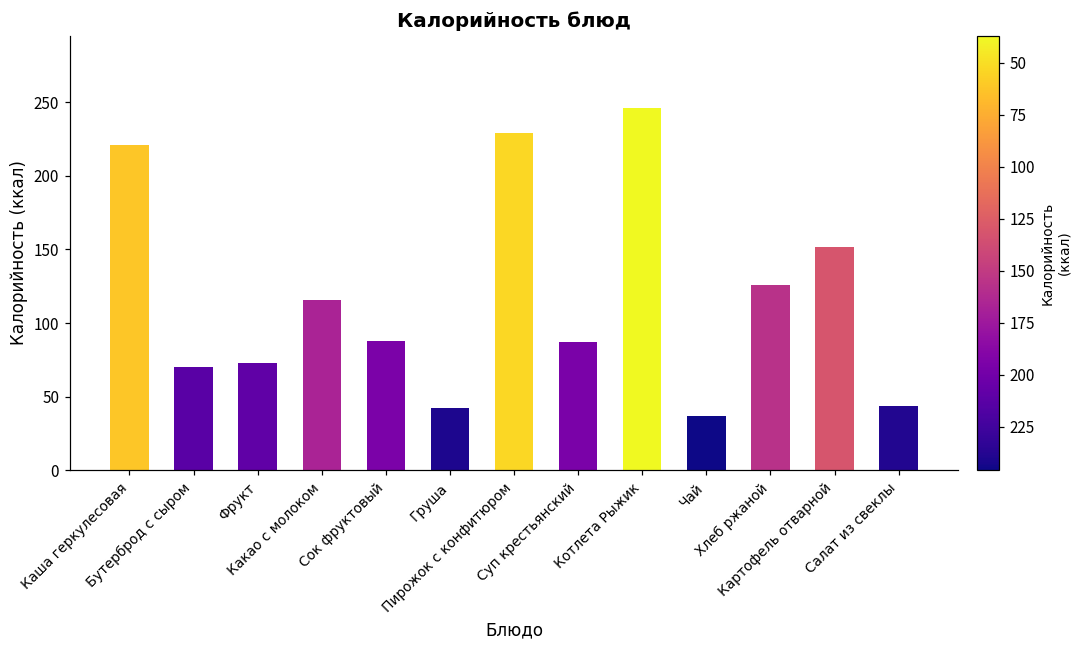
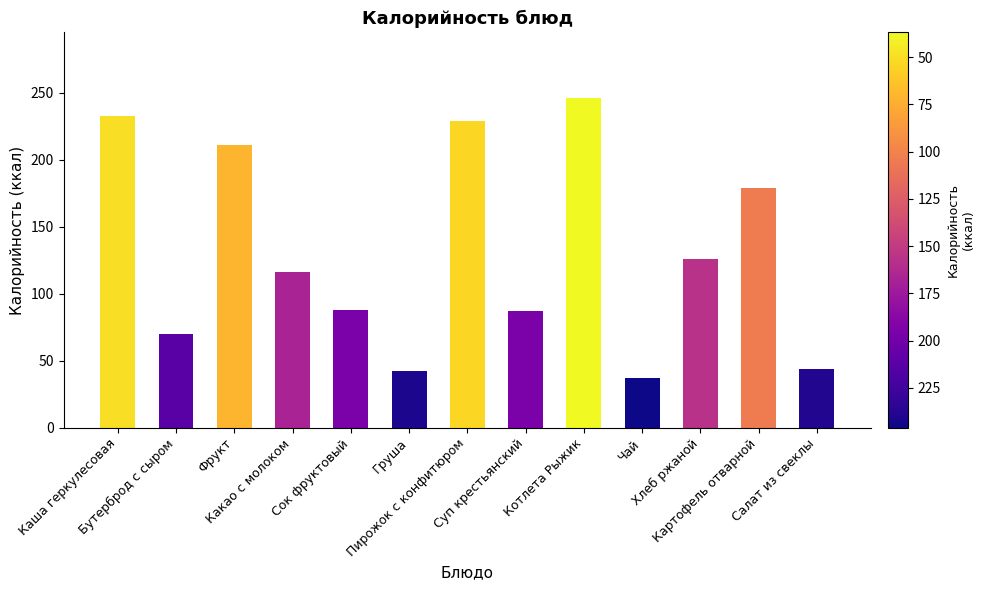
Каша геркулесовая: 221 -> 233
Фрукт: 73 -> 211
Картофель отварной: 152 -> 179
